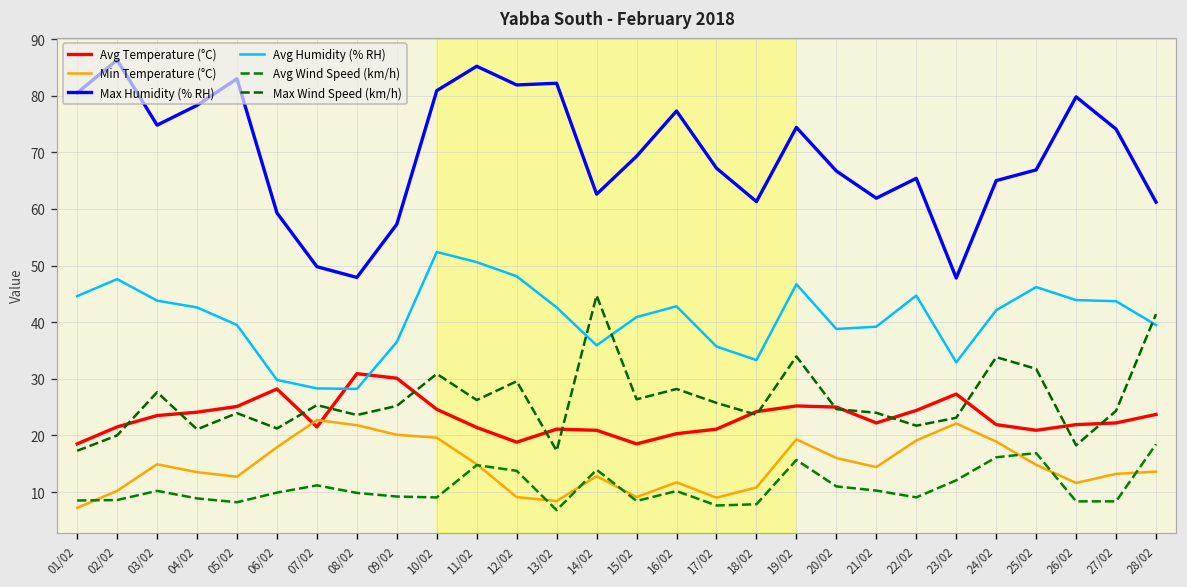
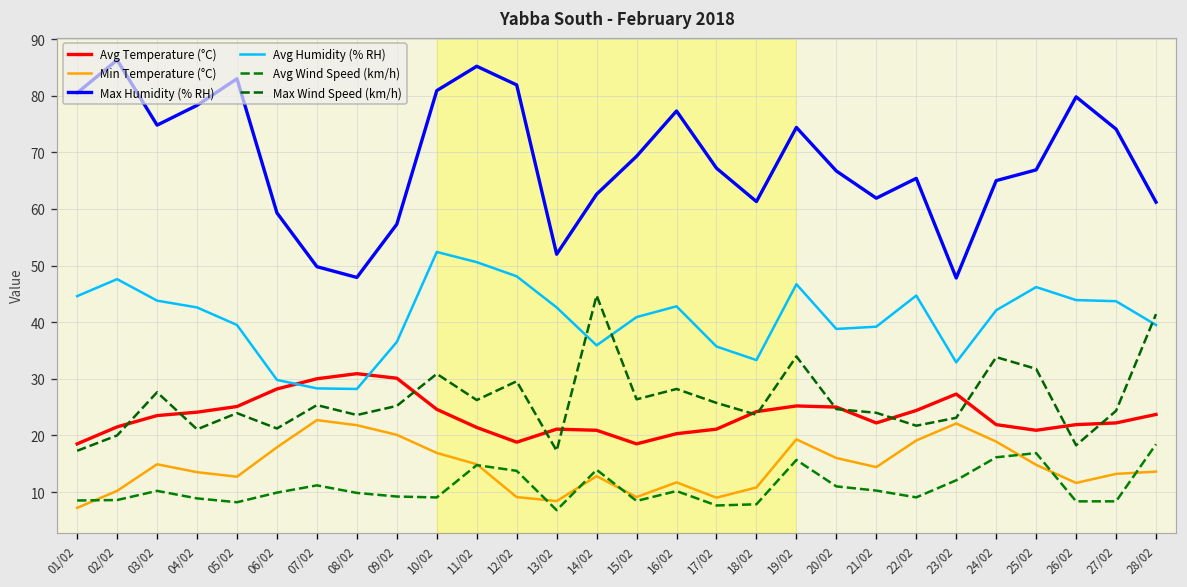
Avg Temperature (°C), 07/02: 22 -> 30
Min Temperature (°C), 10/02: 20 -> 17
Max Humidity (% RH), 13/02: 82 -> 52
